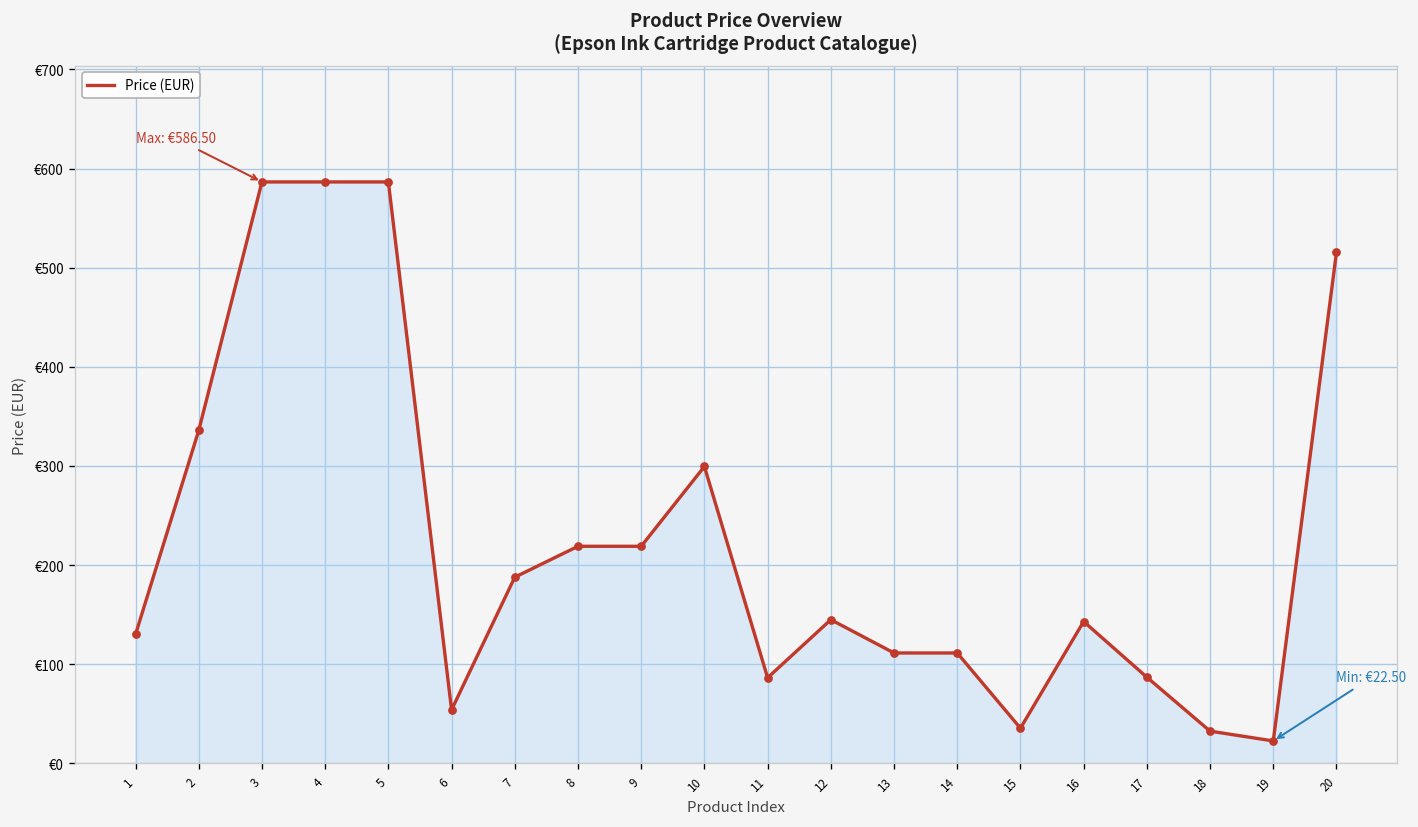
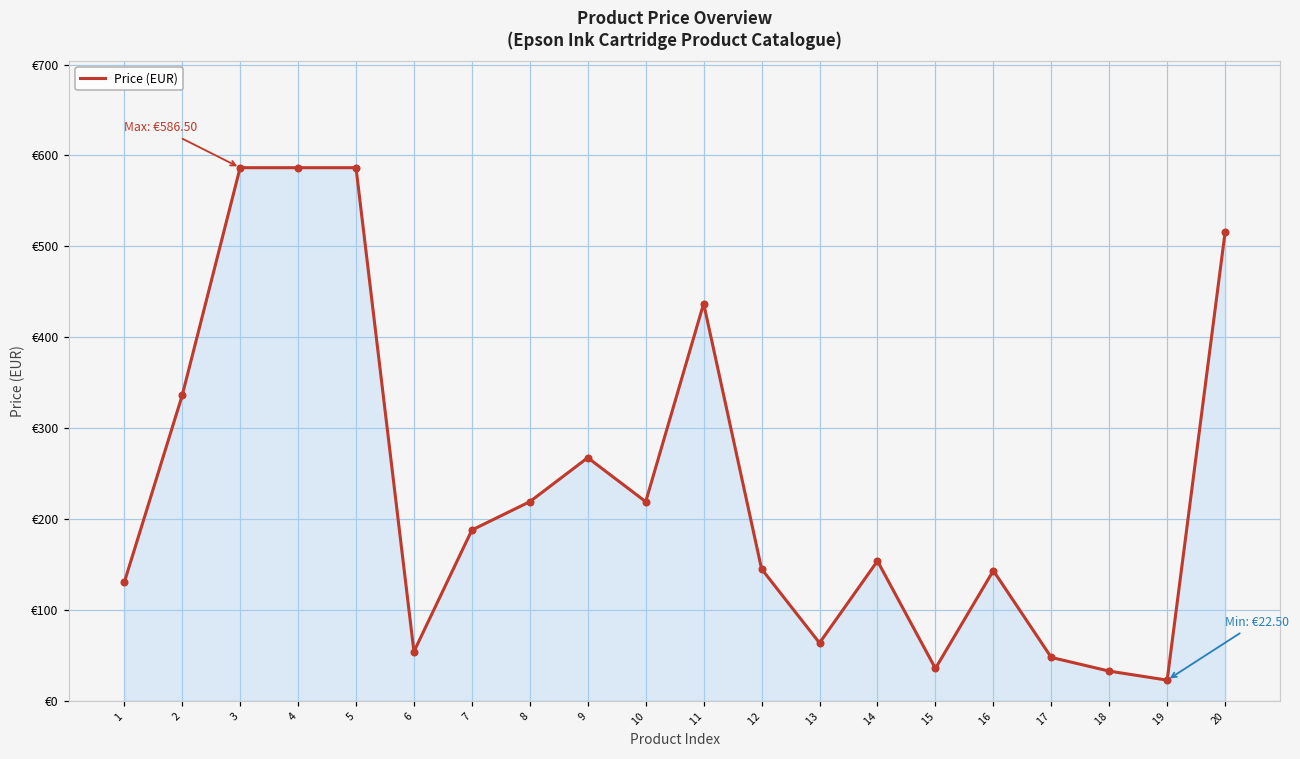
9: €220 -> €270
10: €300 -> €220
11: €90 -> €440
13: €110 -> €60
14: €110 -> €150
17: €90 -> €50
